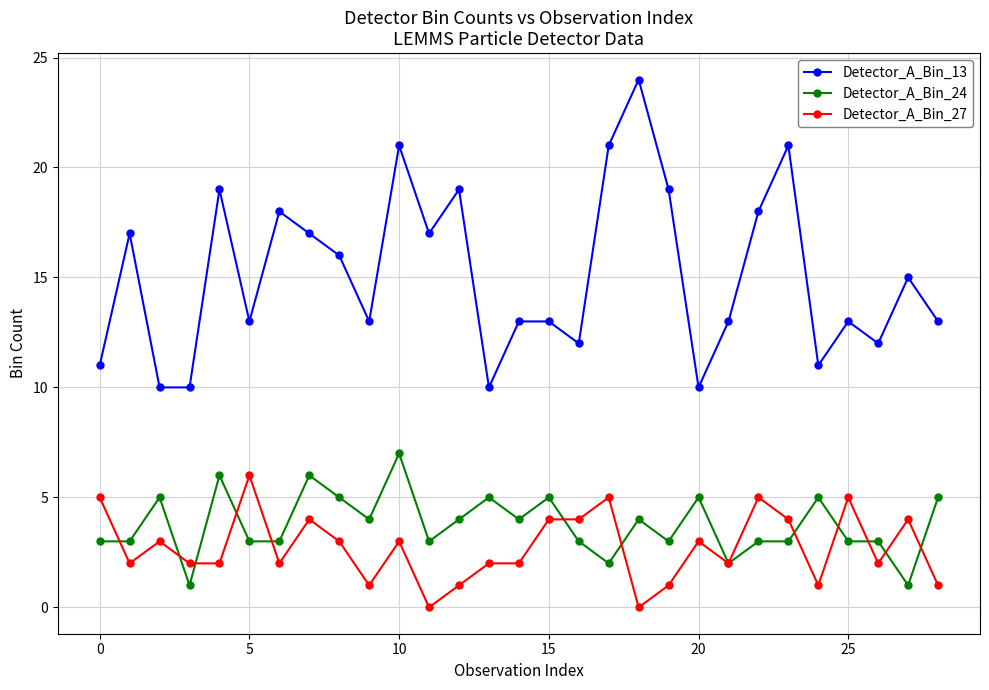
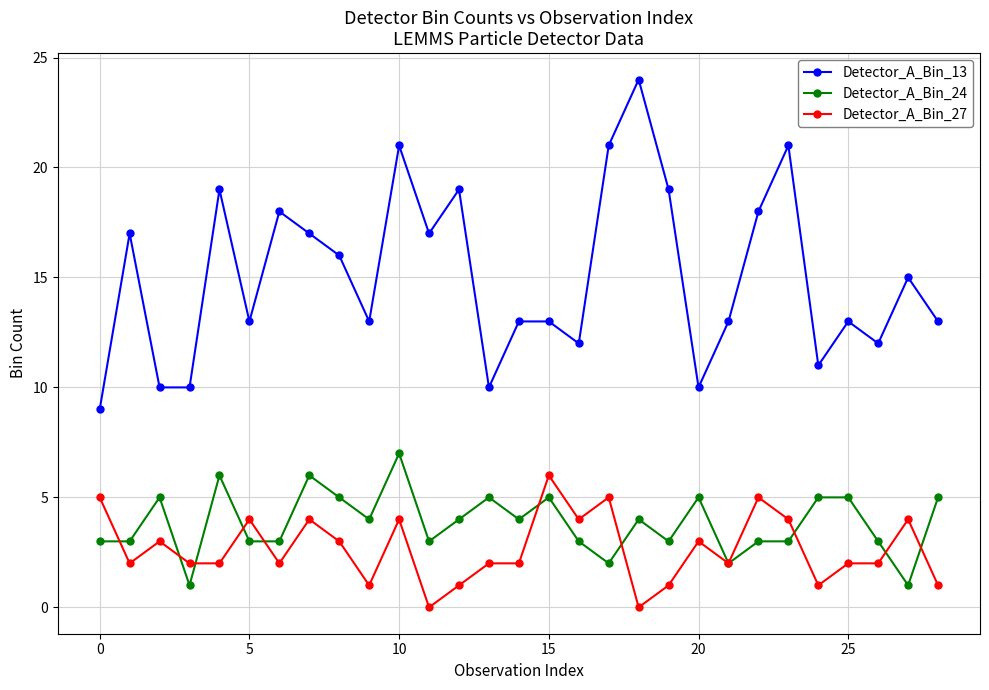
Detector_A_Bin_13, 0: 11 -> 9
Detector_A_Bin_27, 5: 6 -> 4
Detector_A_Bin_27, 10: 3 -> 4
Detector_A_Bin_27, 15: 4 -> 6
Detector_A_Bin_24, 25: 3 -> 5
Detector_A_Bin_27, 25: 5 -> 2
